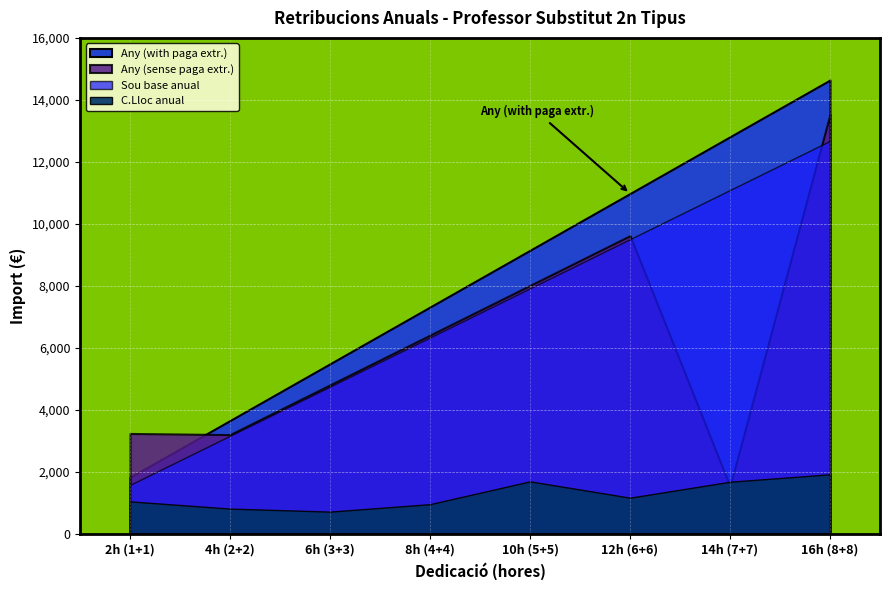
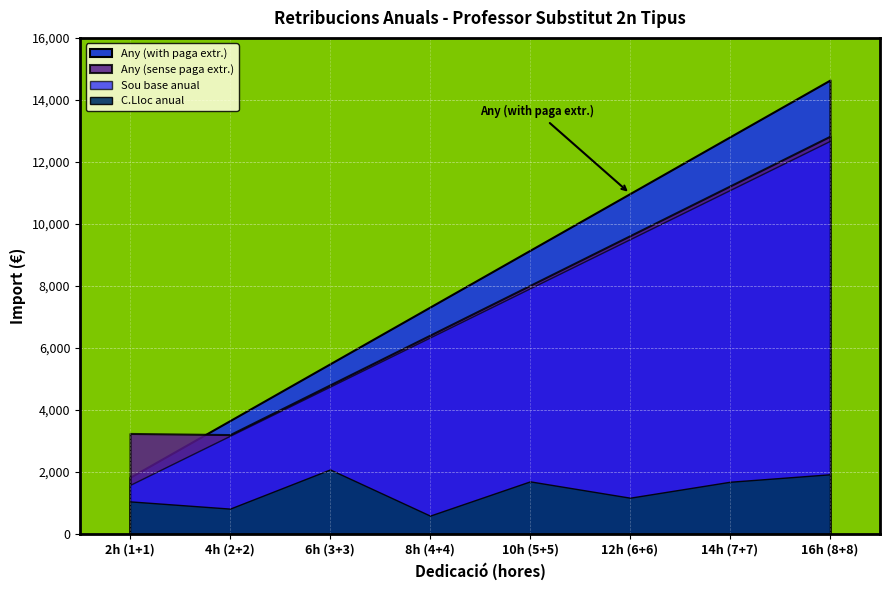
C.Lloc anual, 6h (3+3): 700 -> 2,100
C.Lloc anual, 8h (4+4): 1,000 -> 600
Any (sense paga extr.), 14h (7+7): 1,500 -> 11,200
Any (sense paga extr.), 16h (8+8): 13,500 -> 12,800
